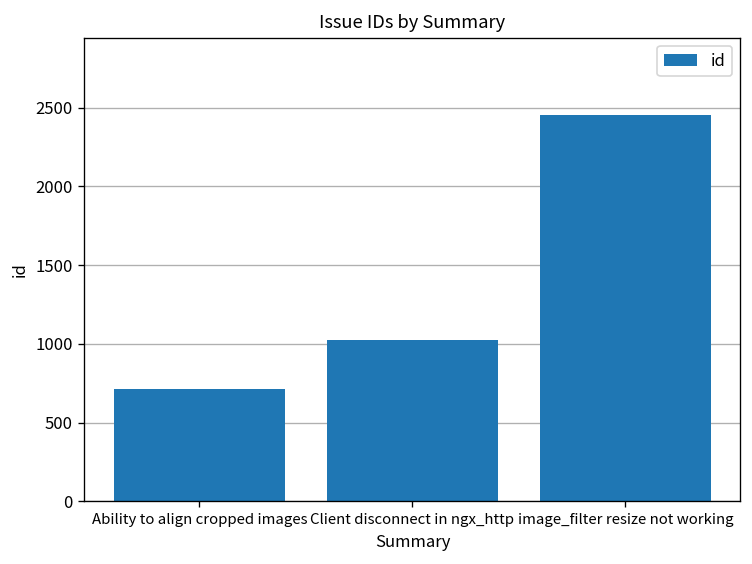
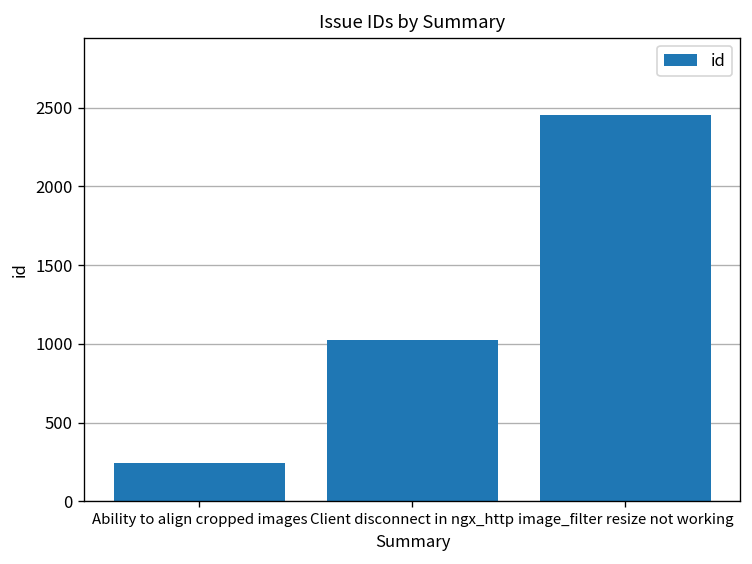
Ability to align cropped images: 710 -> 240
